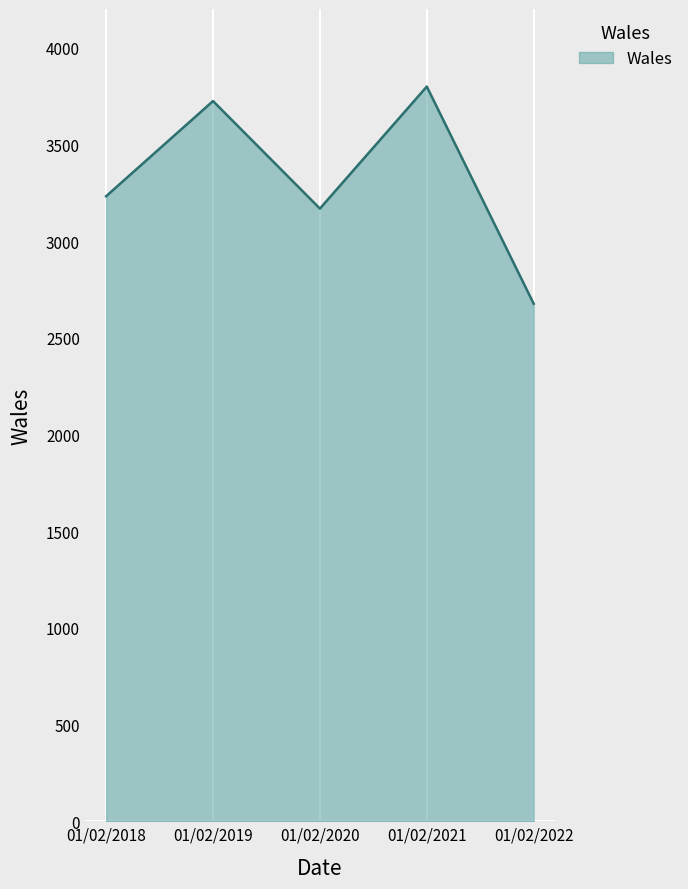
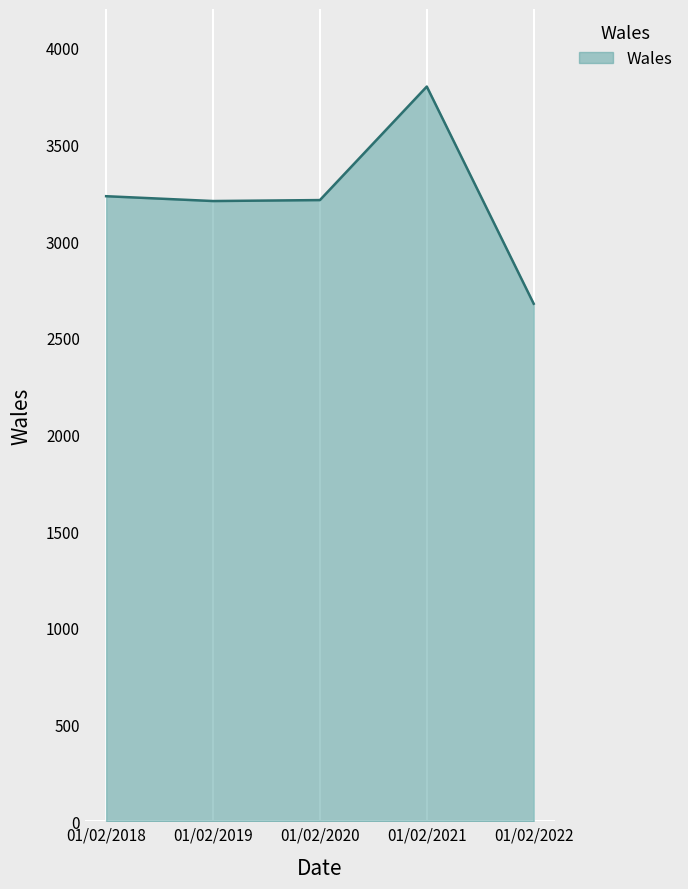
01/02/2019: 3720 -> 3210
01/02/2020: 3170 -> 3210
